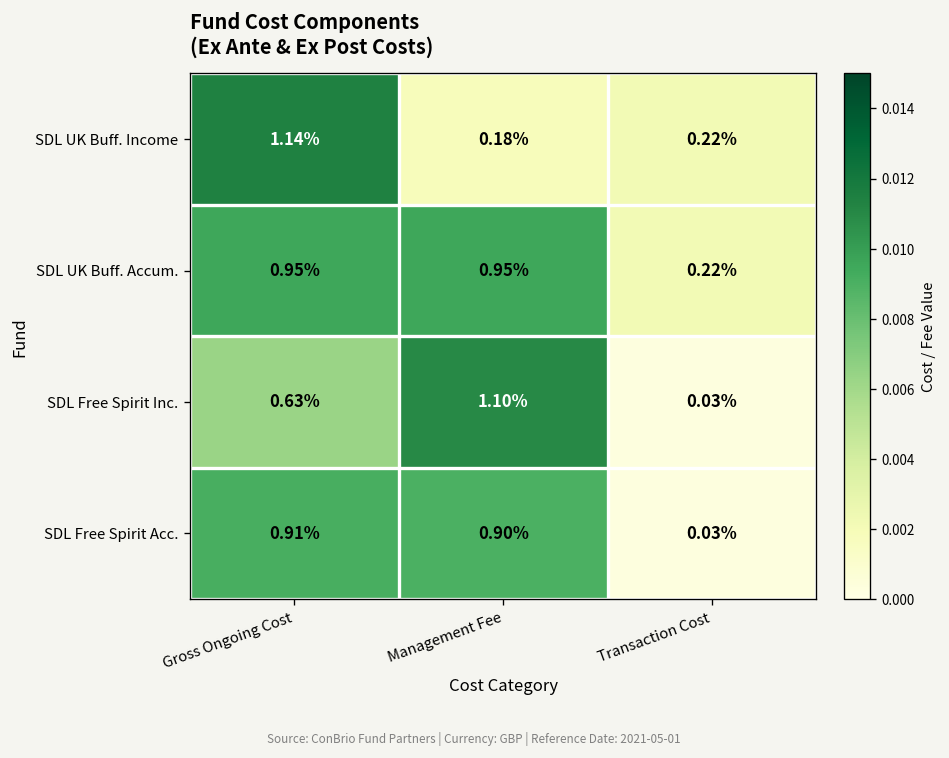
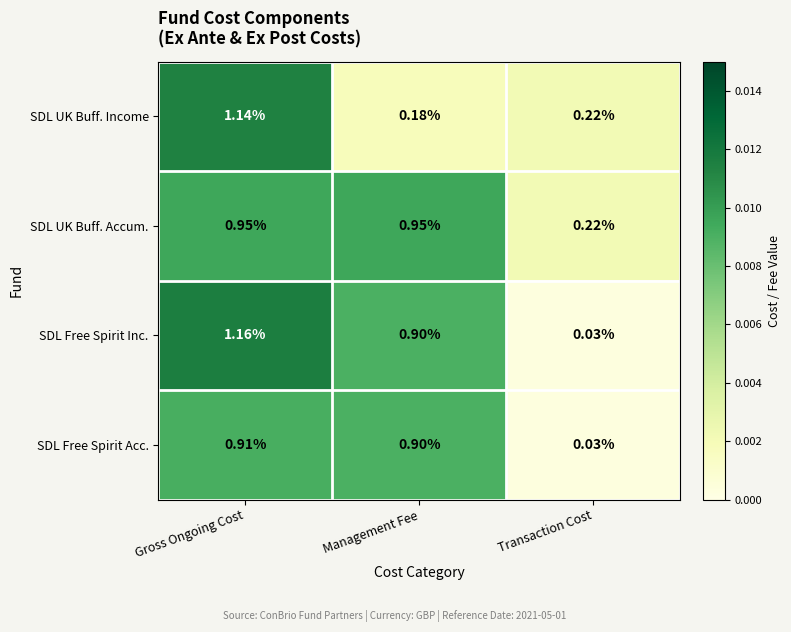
SDL Free Spirit Inc., Gross Ongoing Cost: 0.63% -> 1.16%
SDL Free Spirit Inc., Management Fee: 1.10% -> 0.90%
